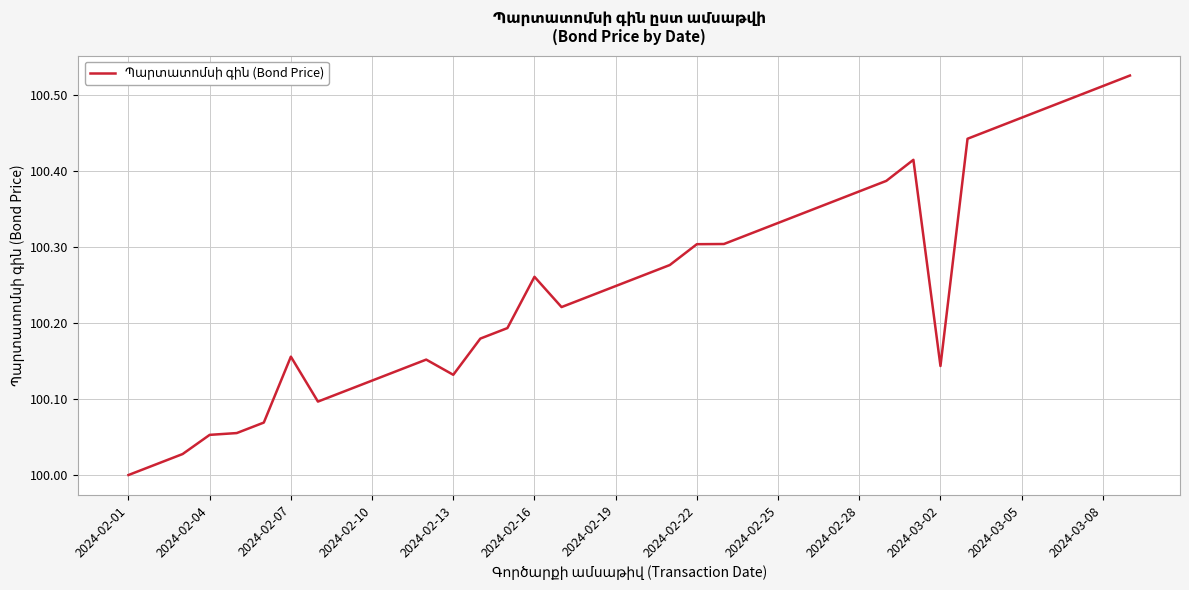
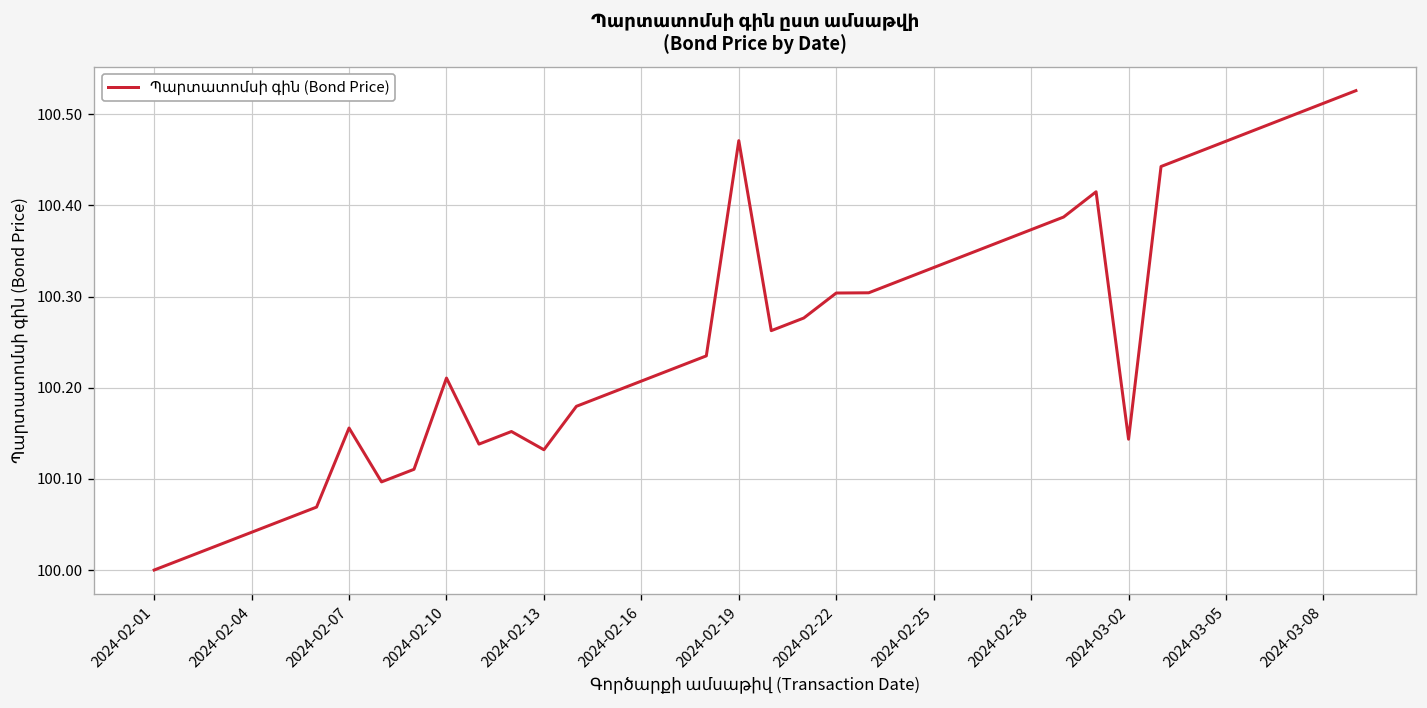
2024-02-04: 100.05 -> 100.04
2024-02-10: 100.12 -> 100.21
2024-02-16: 100.26 -> 100.21
2024-02-19: 100.25 -> 100.47
